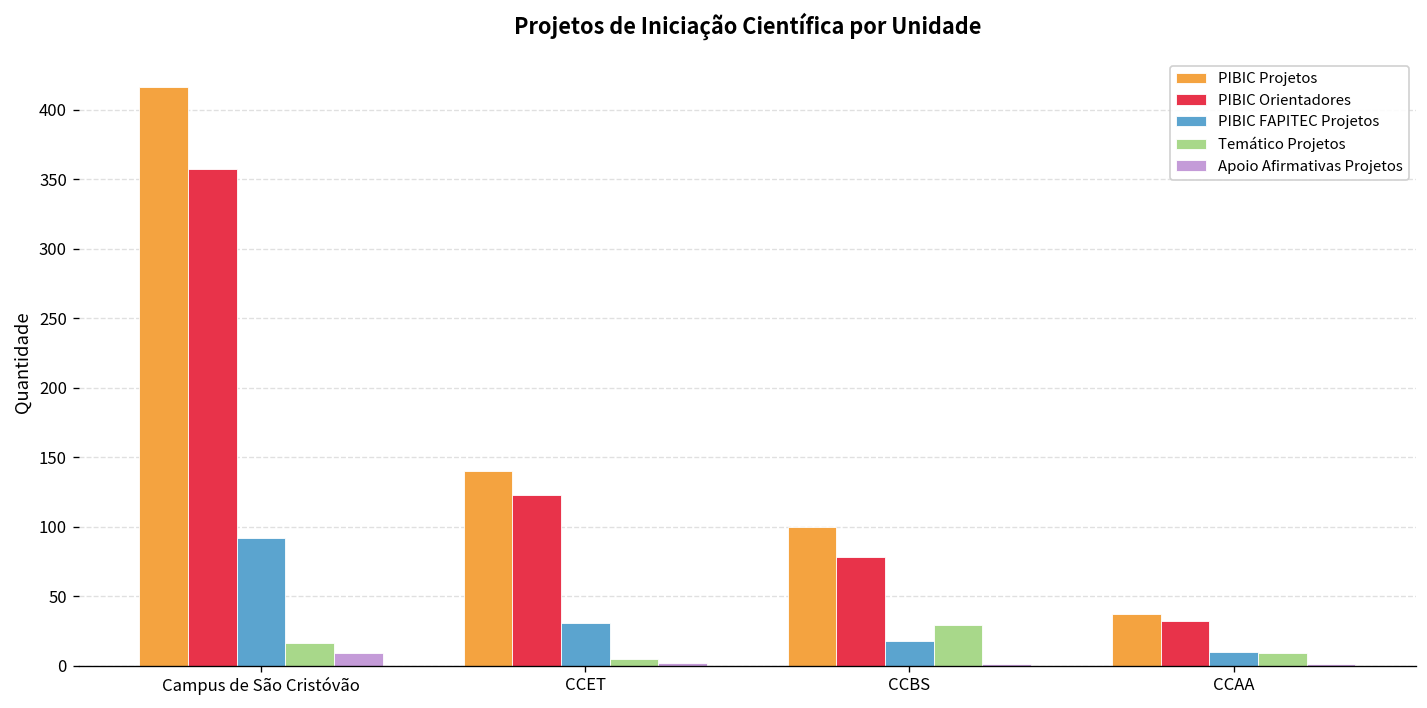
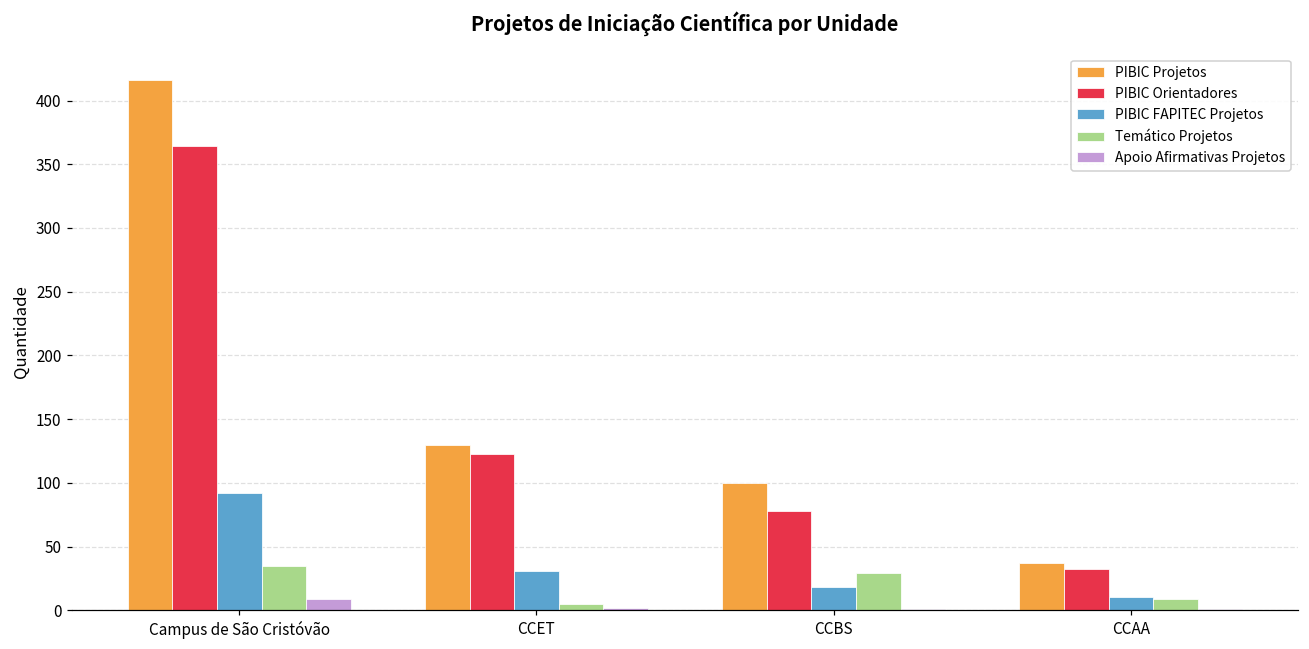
PIBIC Orientadores, Campus de São Cristóvão: 357 -> 364
Temático Projetos, Campus de São Cristóvão: 16 -> 35
PIBIC Projetos, CCET: 140 -> 130
